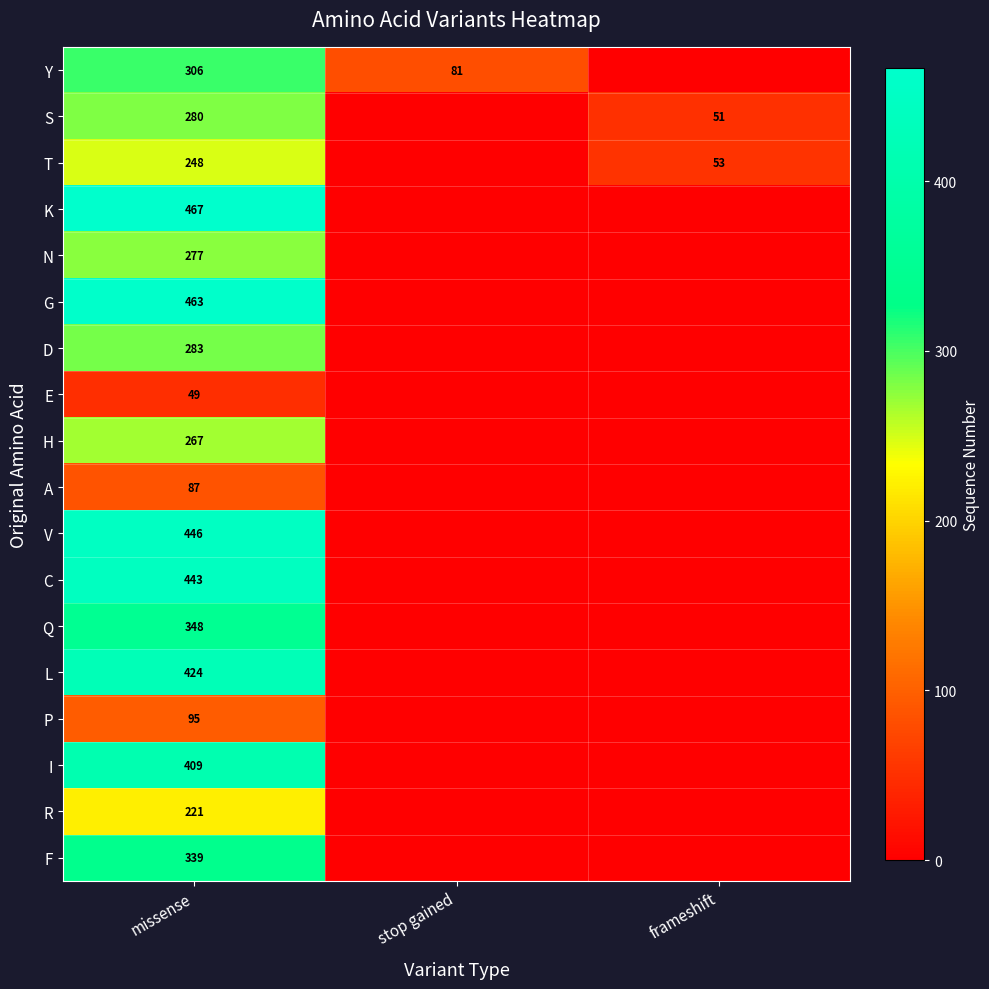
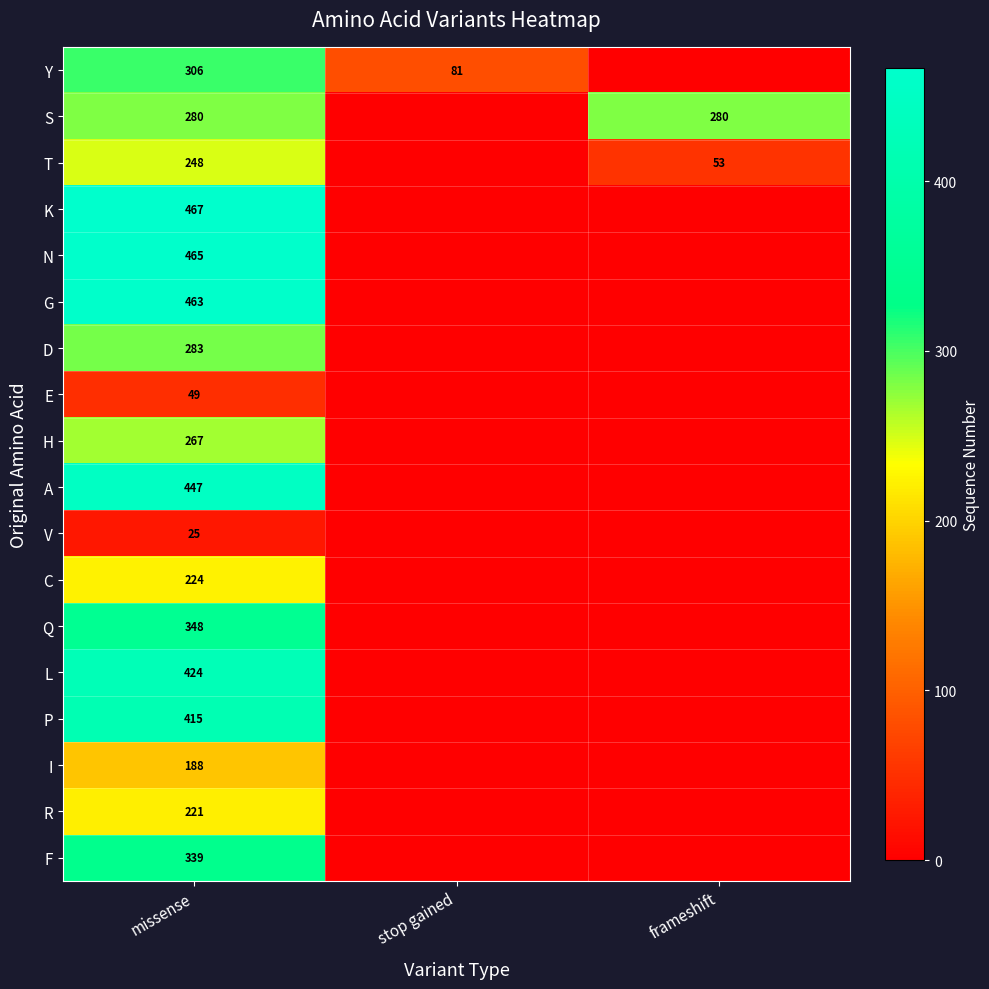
S, frameshift: 51 -> 280
N, missense: 277 -> 465
A, missense: 87 -> 447
V, missense: 446 -> 25
C, missense: 443 -> 224
P, missense: 95 -> 415
I, missense: 409 -> 188
